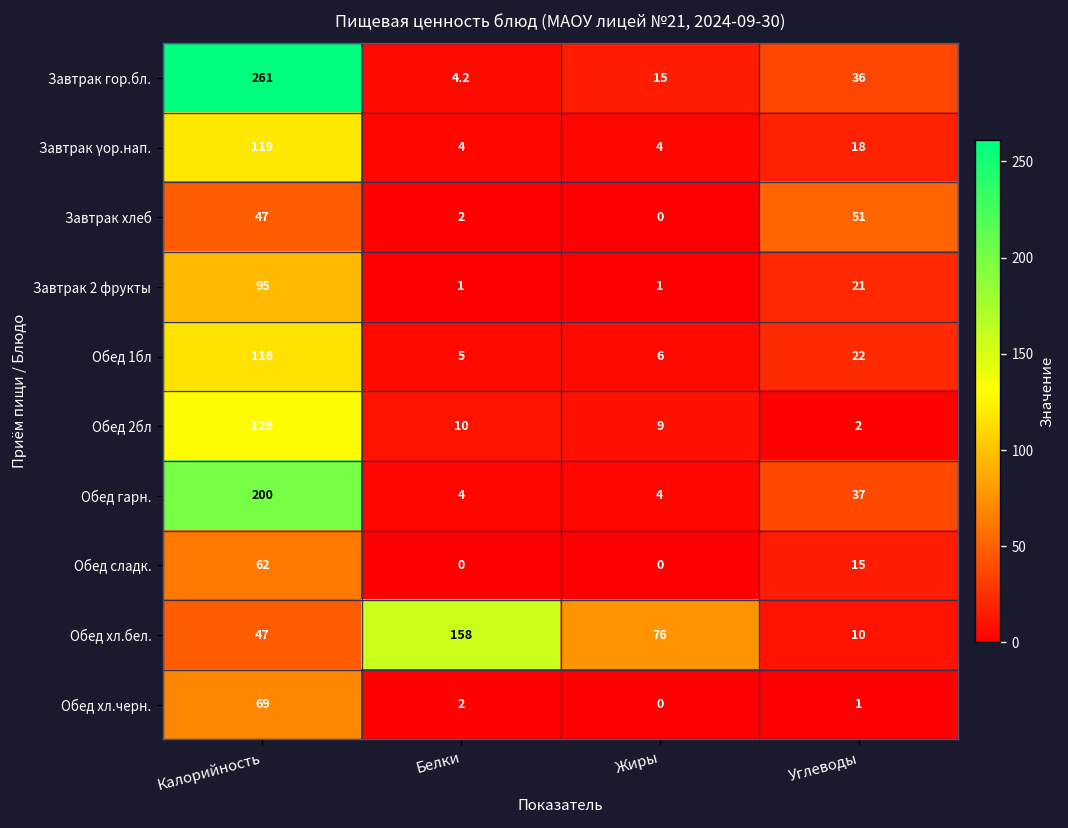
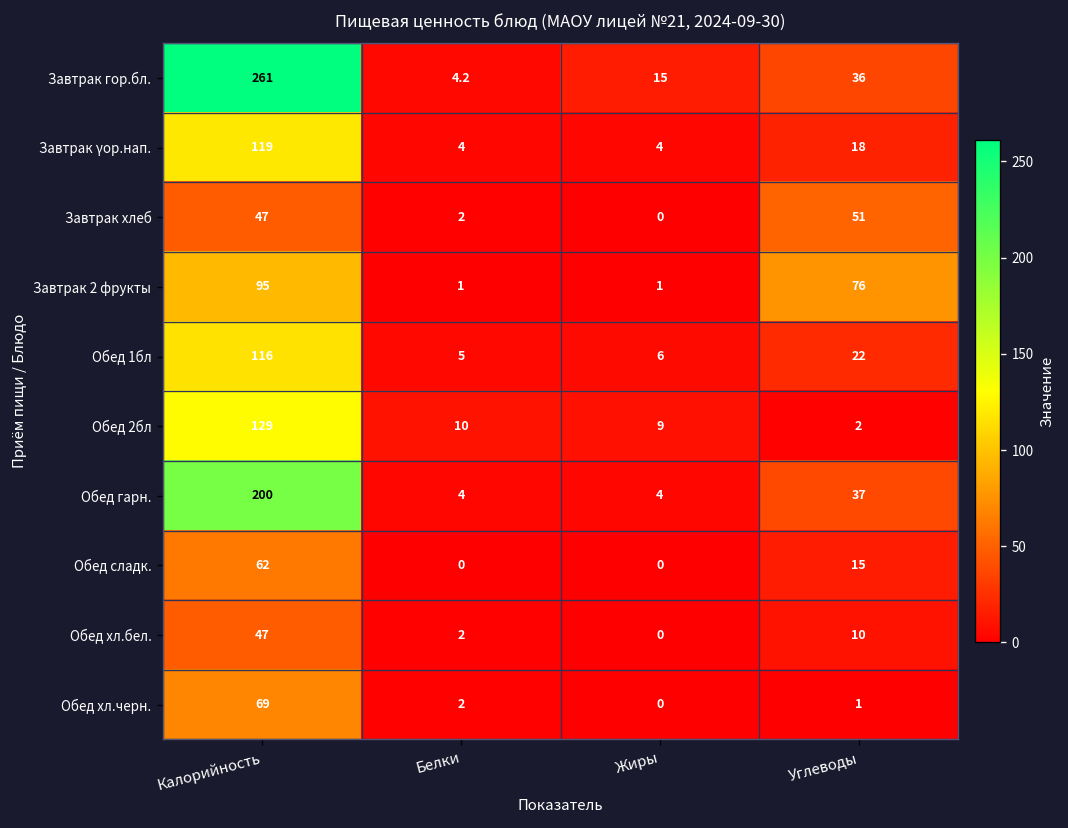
Завтрак 2 фрукты, Углеводы: 21 -> 76
Обед хл.бел., Белки: 158 -> 2
Обед хл.бел., Жиры: 76 -> 0
